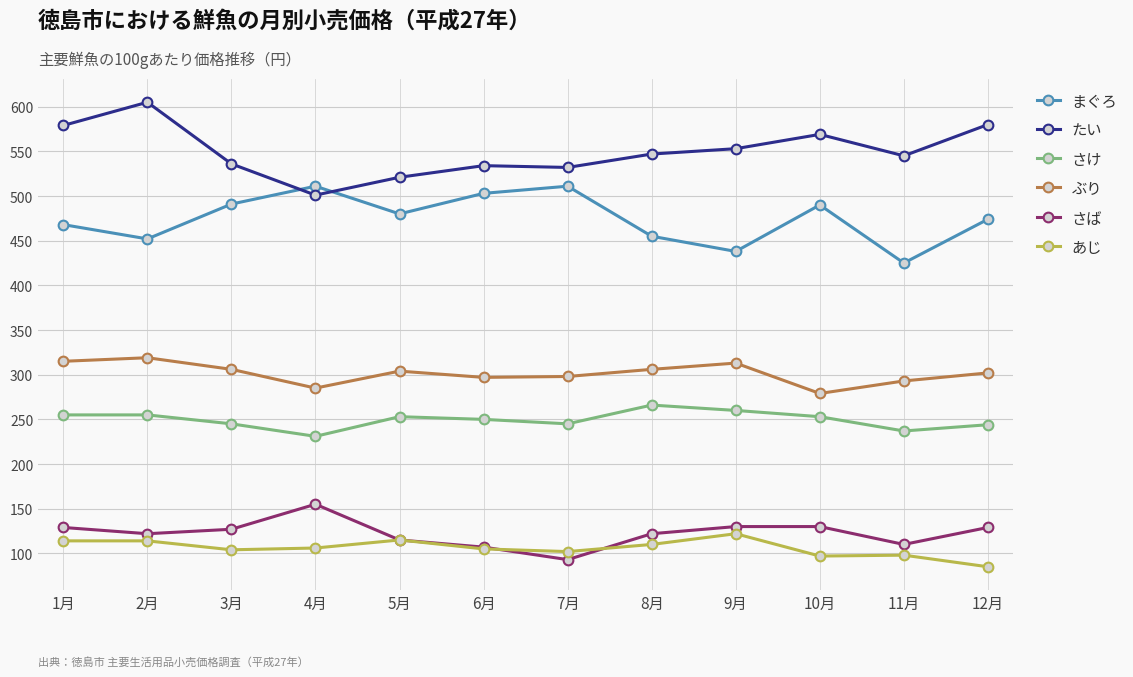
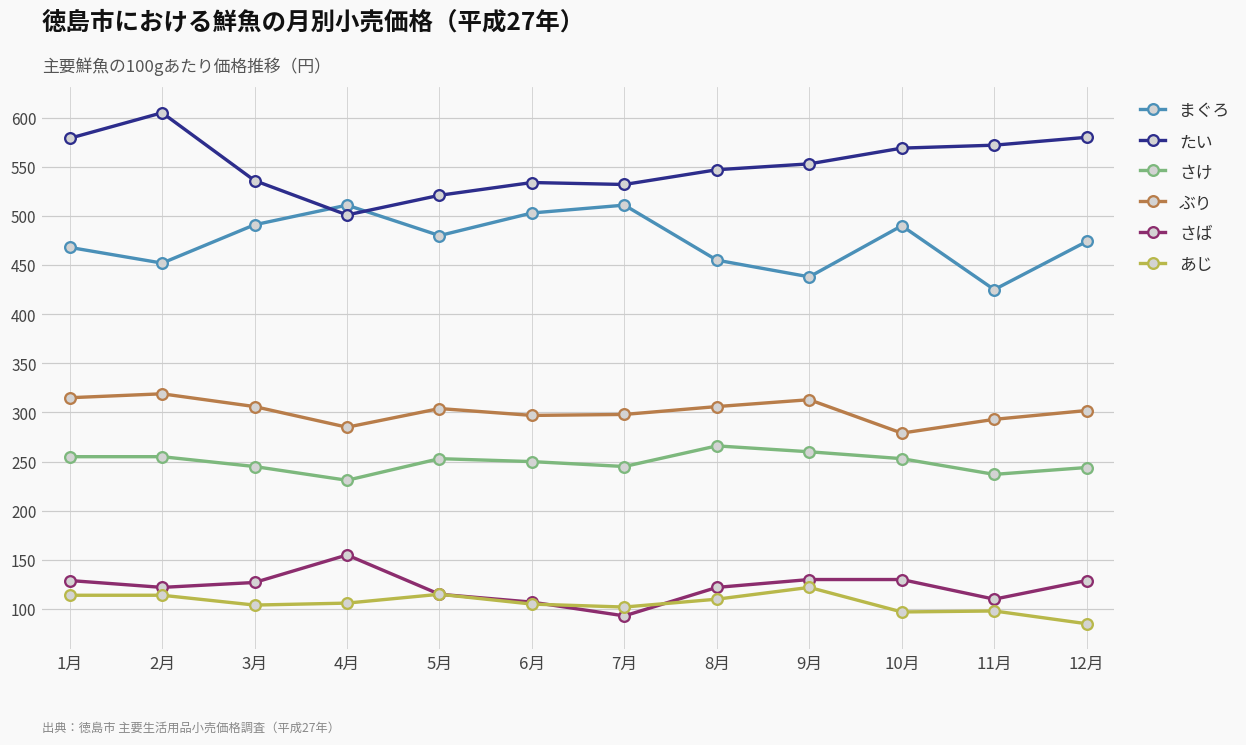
たい, 11月: 550 -> 570
